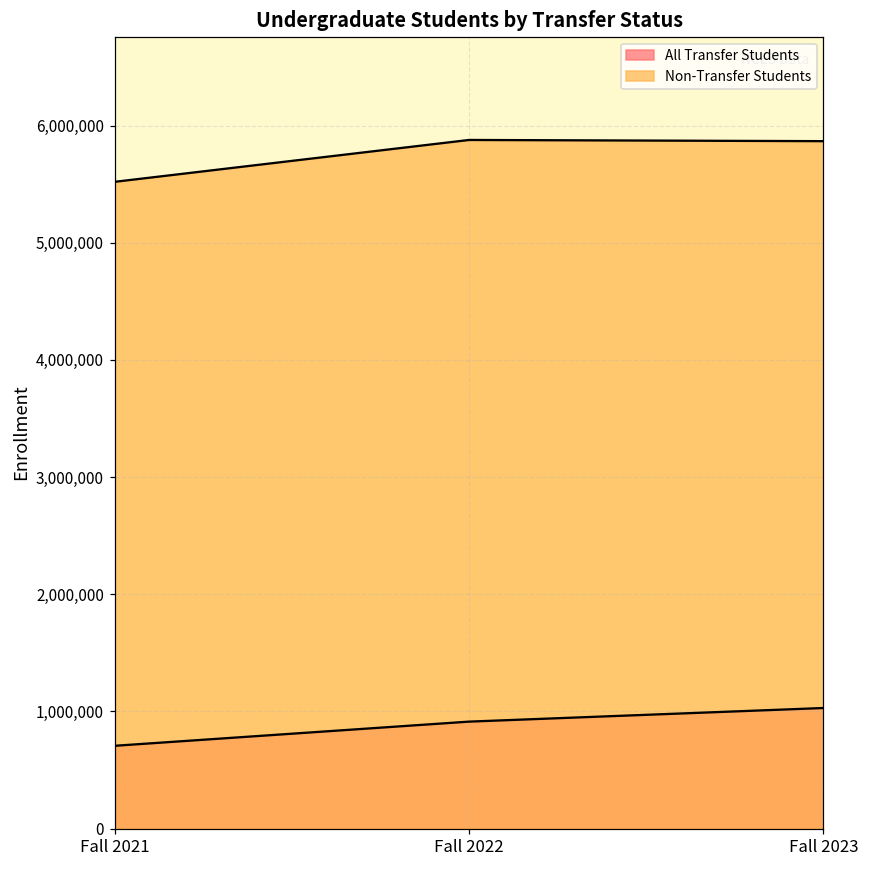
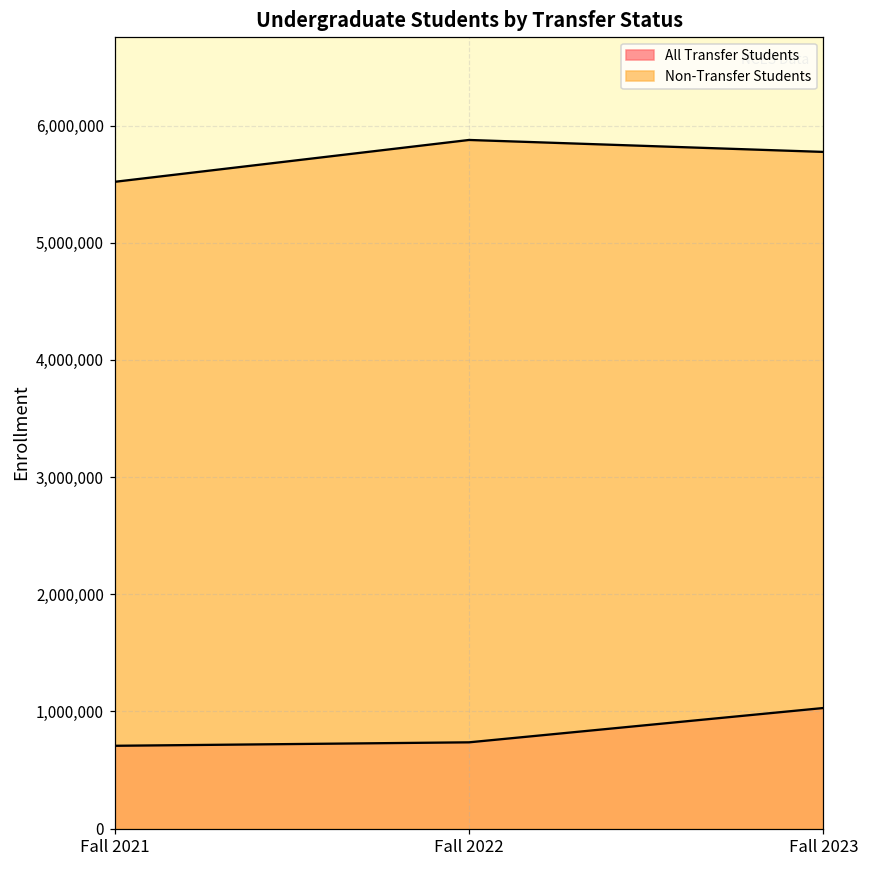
All Transfer Students, Fall 2022: 910,000 -> 740,000
Non-Transfer Students, Fall 2023: 5,870,000 -> 5,770,000
